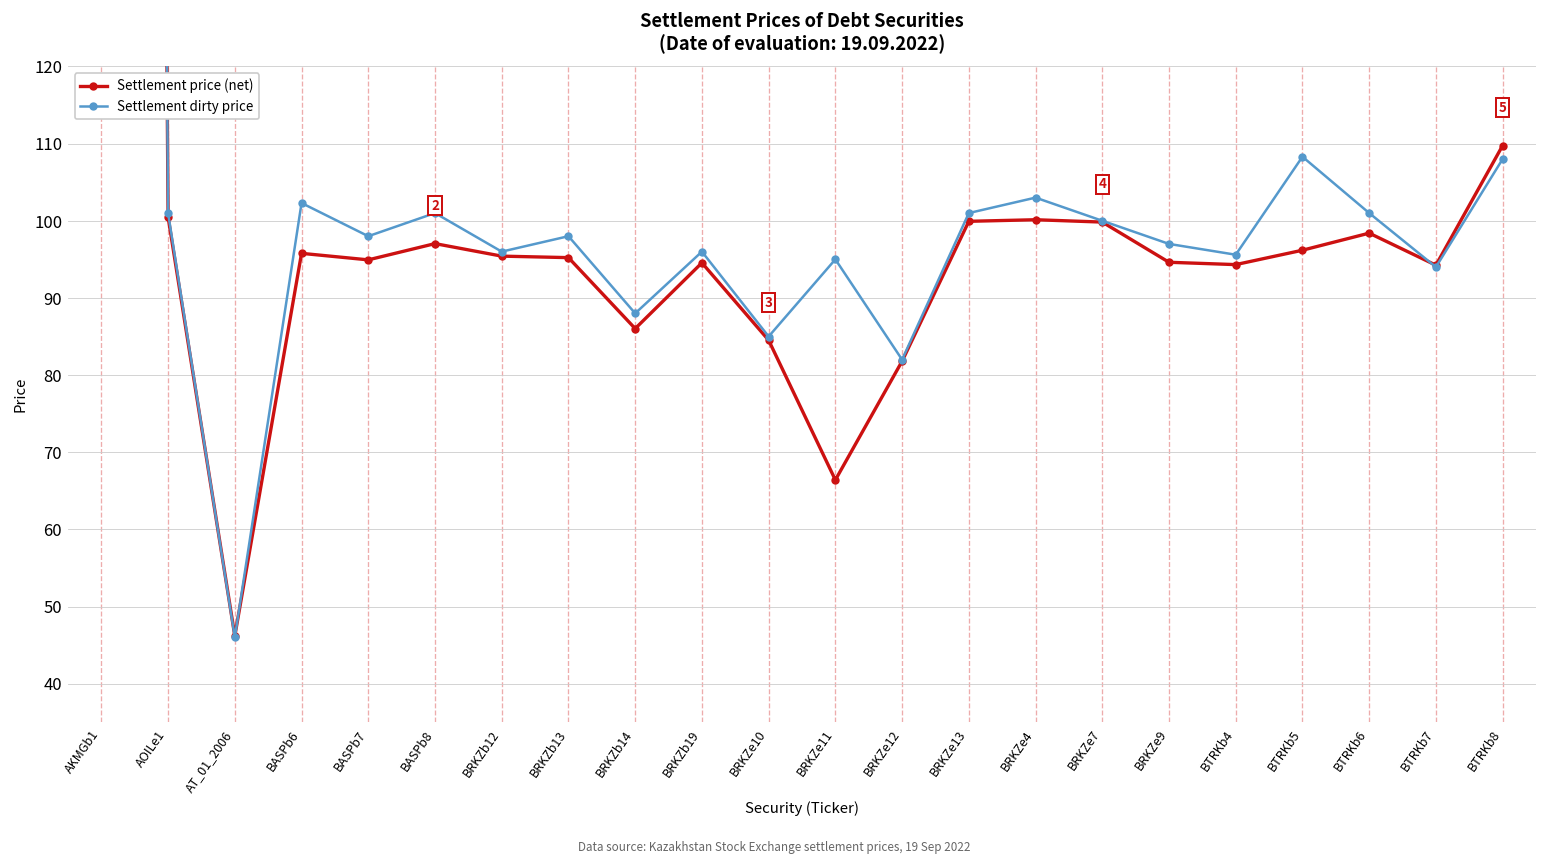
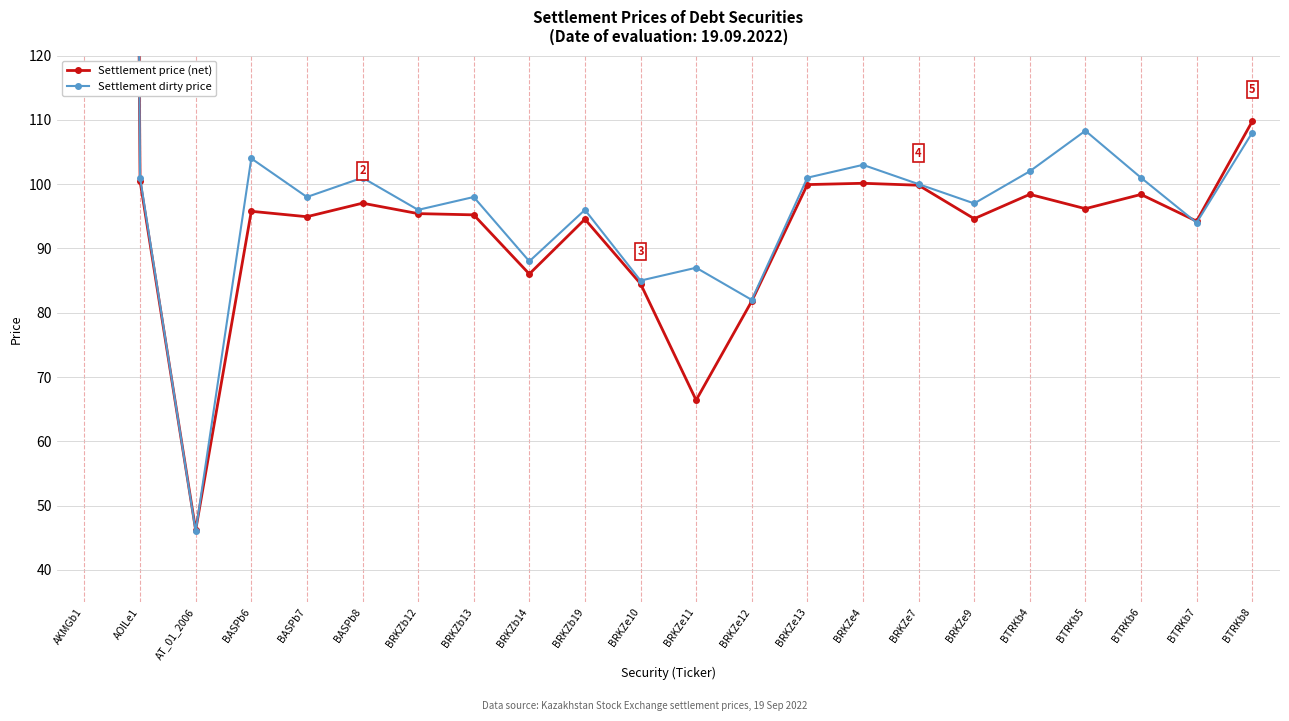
Settlement dirty price, BASPb6: 102 -> 104
Settlement dirty price, BRKZe11: 95 -> 87
Settlement price (net), BTRKb4: 94 -> 98
Settlement dirty price, BTRKb4: 96 -> 102
